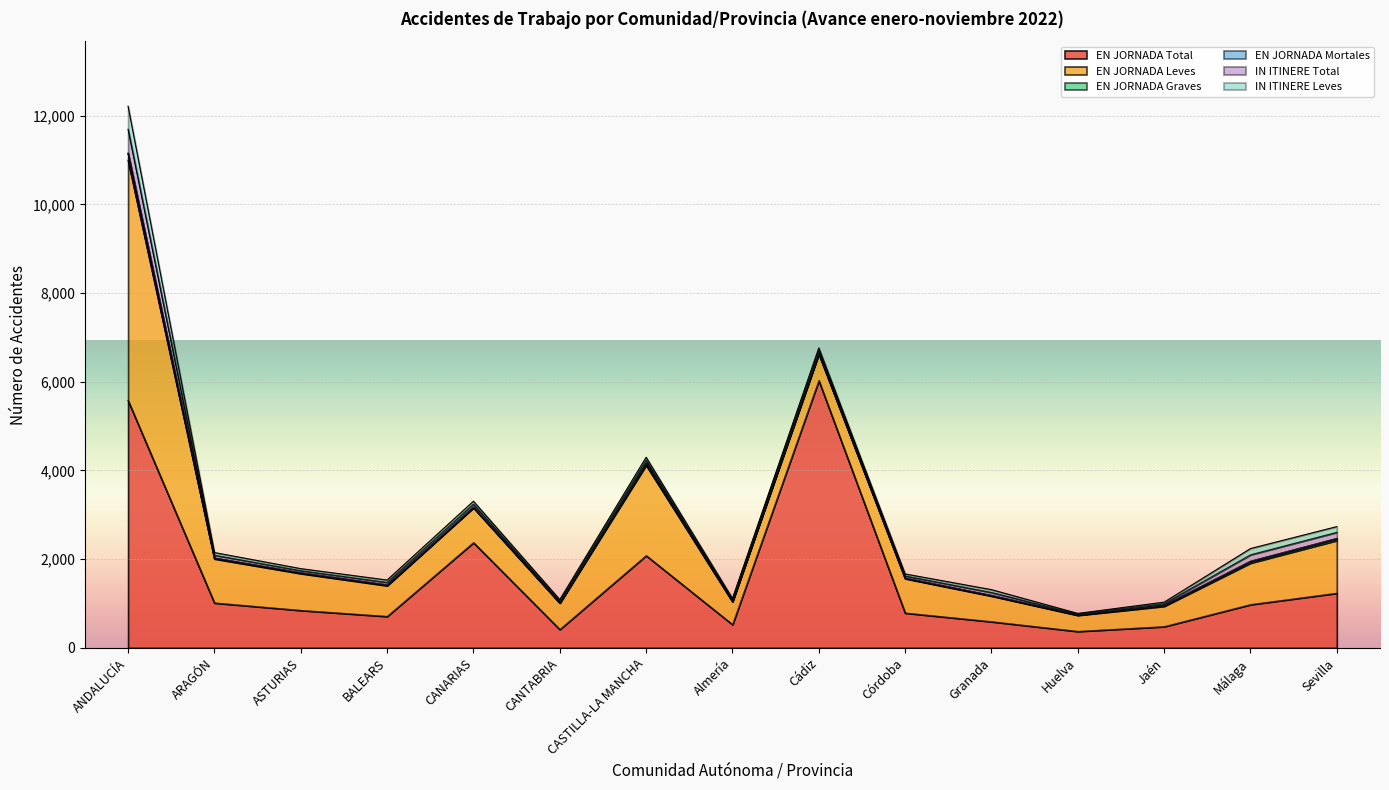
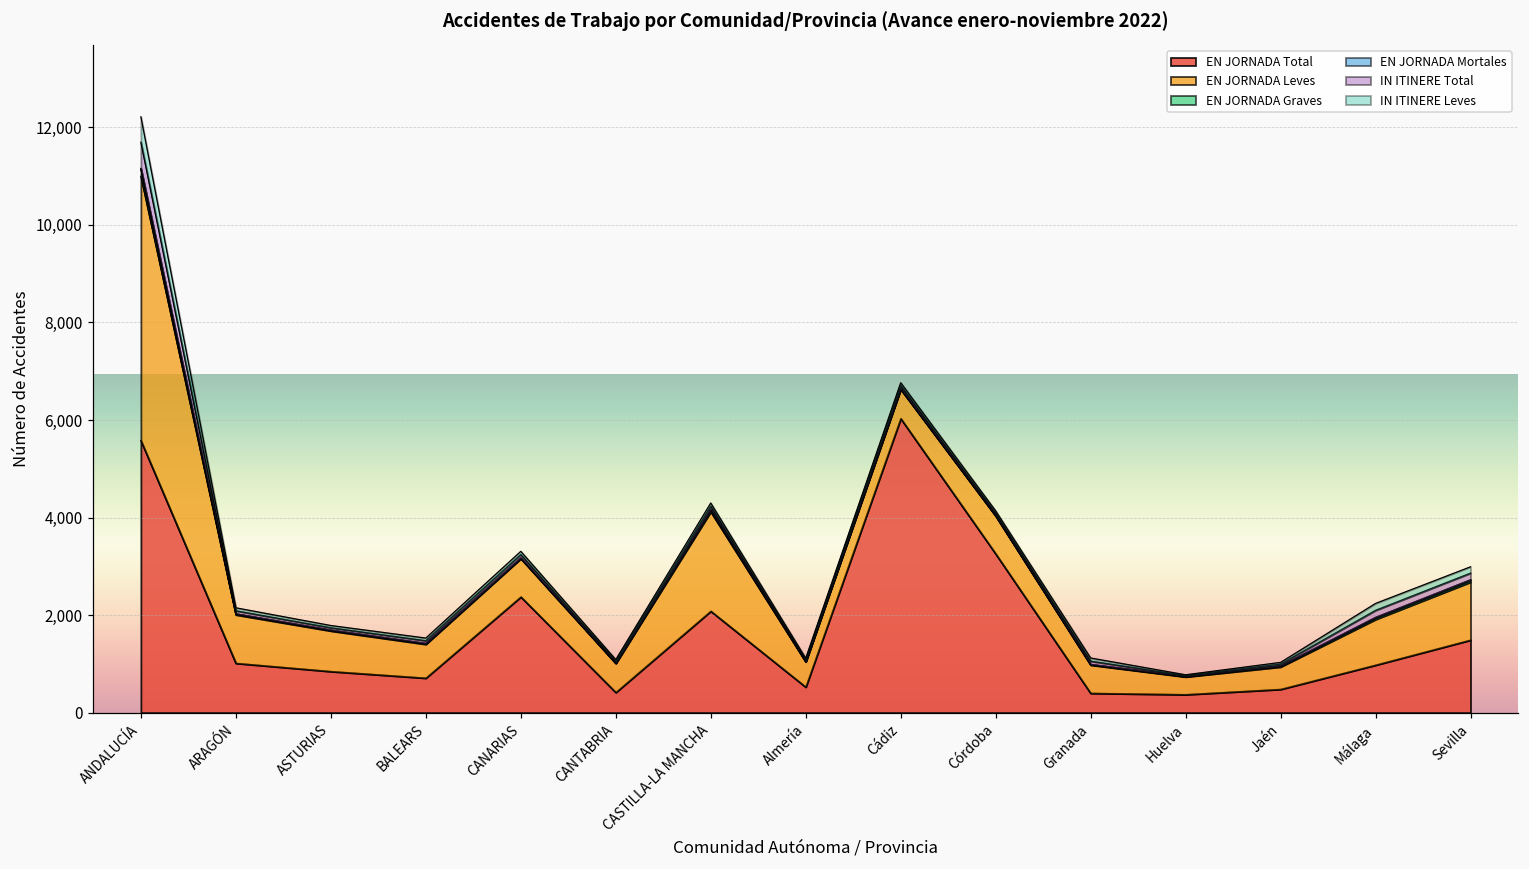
EN JORNADA Total, Córdoba: 800 -> 3,300
EN JORNADA Total, Granada: 600 -> 400
EN JORNADA Total, Sevilla: 1,200 -> 1,500
